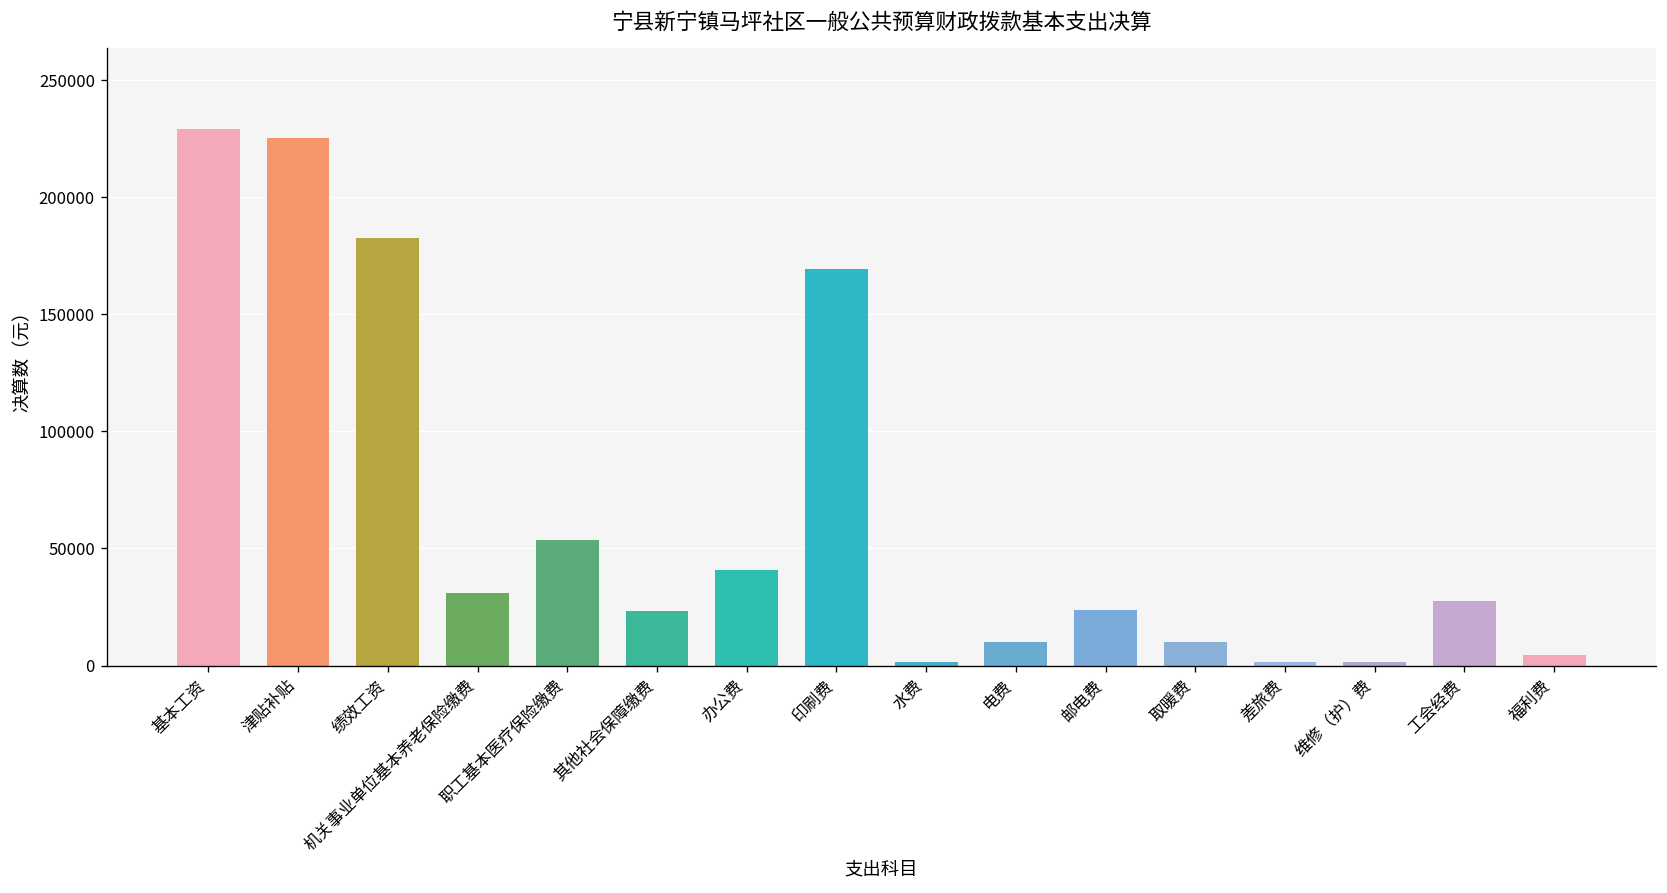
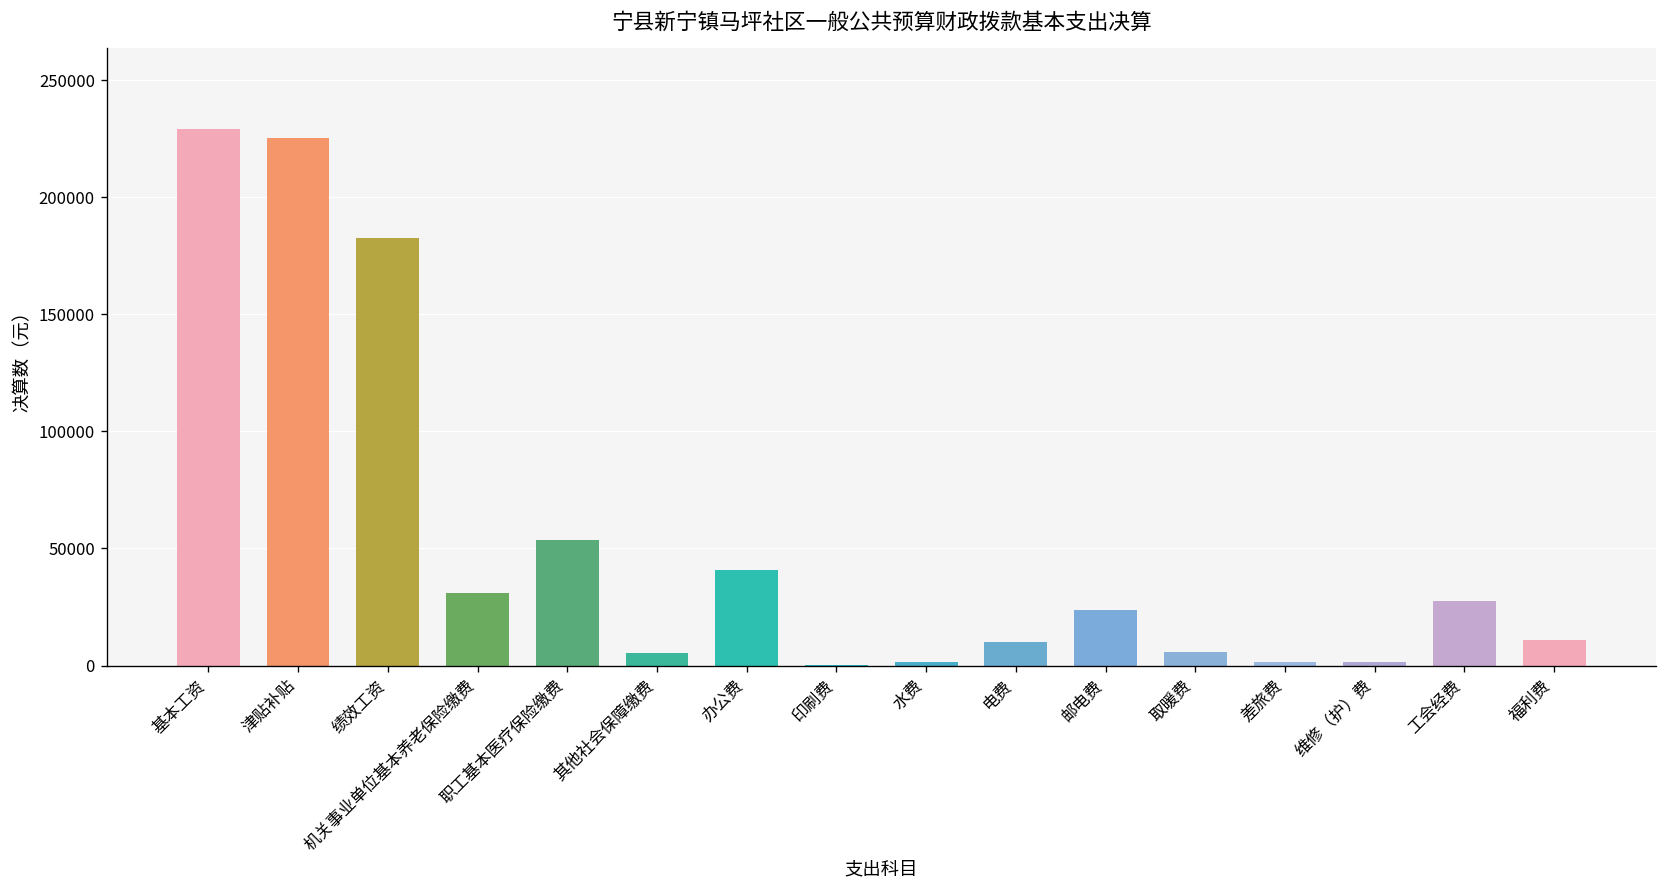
其他社会保障缴费: 23000 -> 5000
印刷费: 169000 -> 0
取暖费: 10000 -> 6000
福利费: 4000 -> 11000
